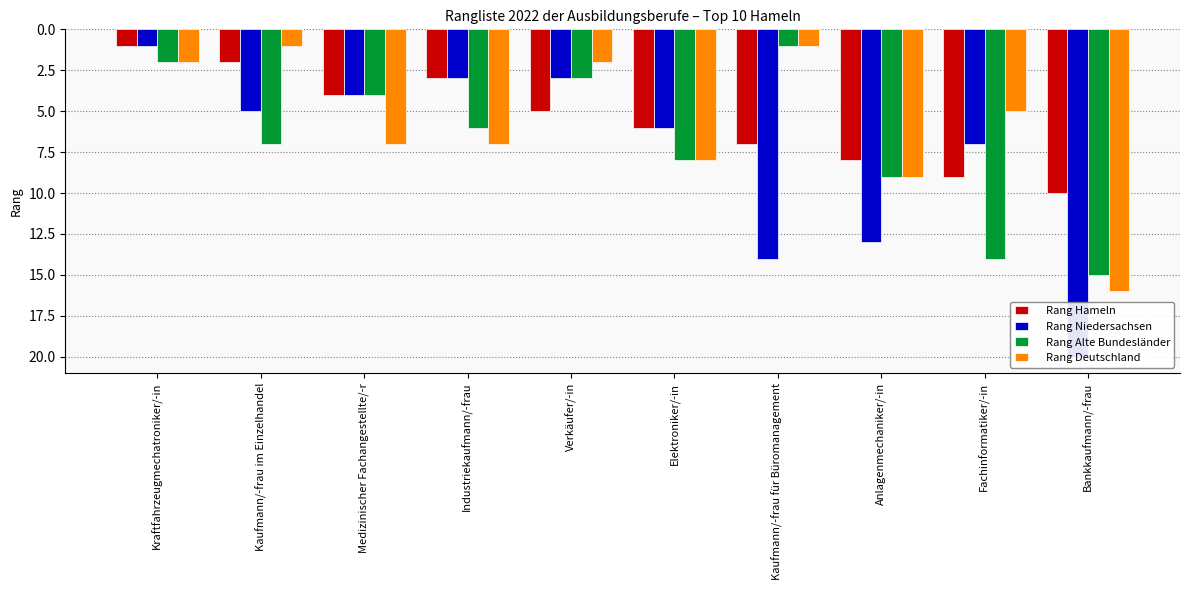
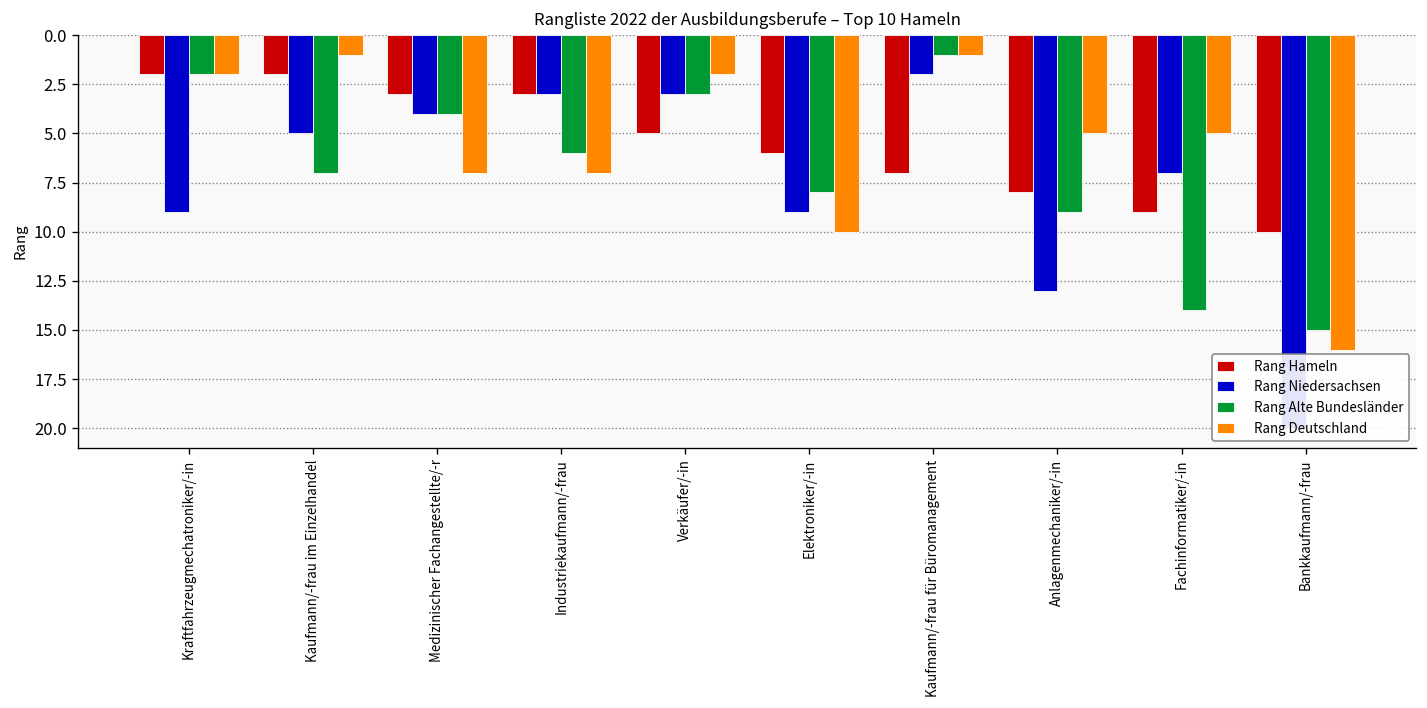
Rang Hameln, Kraftfahrzeugmechatroniker/-in: 1 -> 2
Rang Niedersachsen, Kraftfahrzeugmechatroniker/-in: 1 -> 9
Rang Hameln, Medizinischer Fachangestellte/-r: 4 -> 3
Rang Niedersachsen, Elektroniker/-in: 6 -> 9
Rang Deutschland, Elektroniker/-in: 8 -> 10
Rang Niedersachsen, Kaufmann/-frau für Büromanagement: 14 -> 2
Rang Deutschland, Anlagenmechaniker/-in: 9 -> 5
